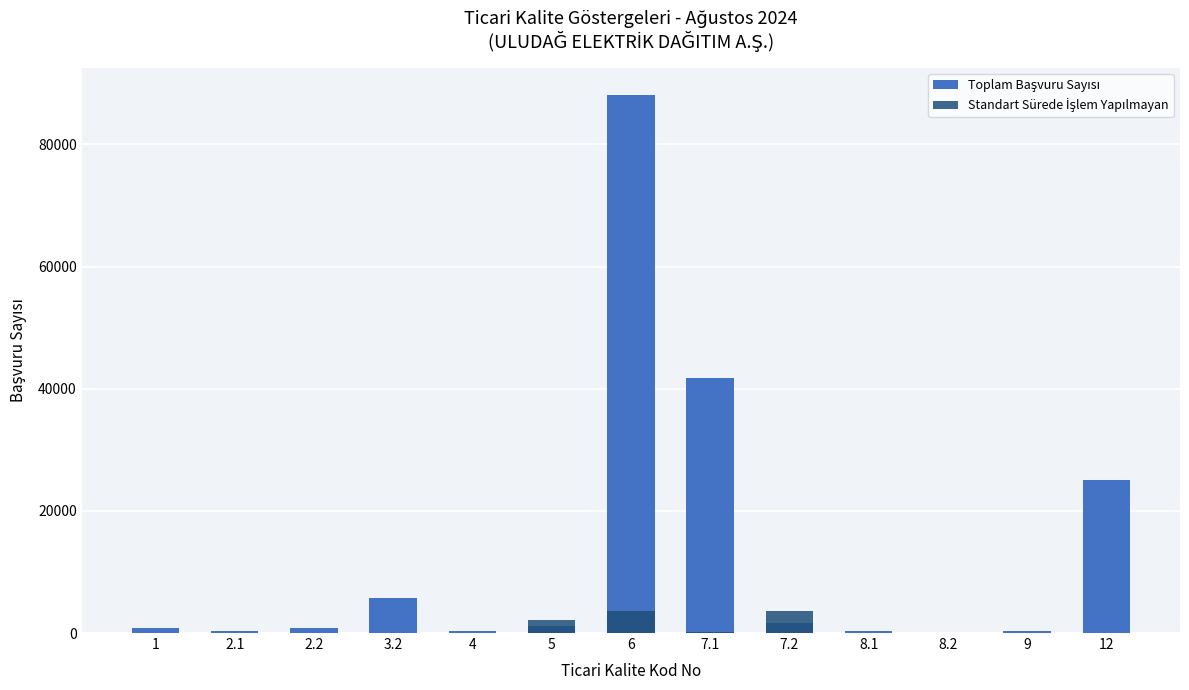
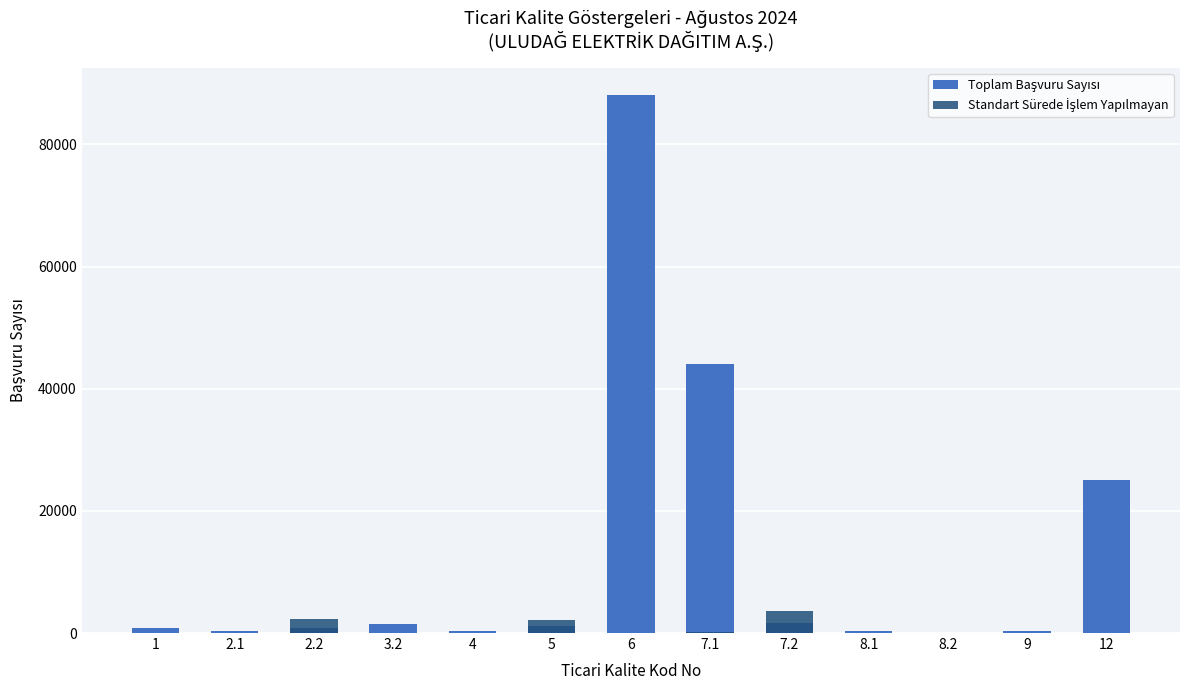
Standart Sürede İşlem Yapılmayan, 2.2: 0 -> 2000
Toplam Başvuru Sayısı, 3.2: 6000 -> 2000
Standart Sürede İşlem Yapılmayan, 6: 4000 -> 0
Toplam Başvuru Sayısı, 7.1: 42000 -> 44000
